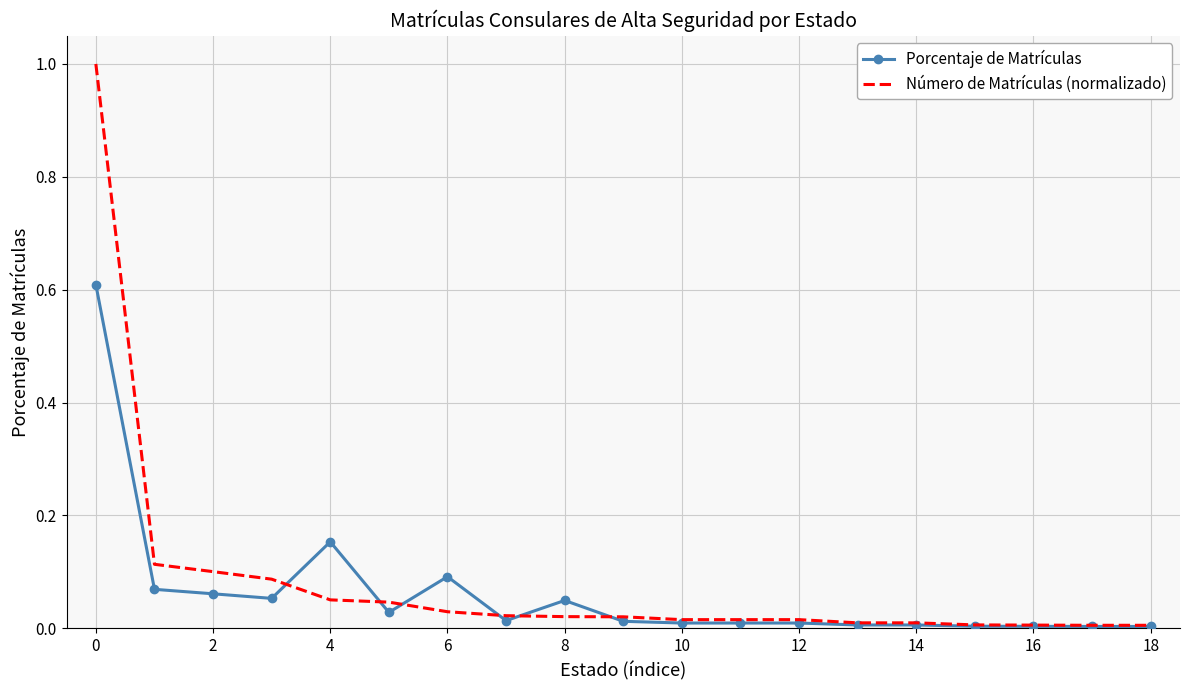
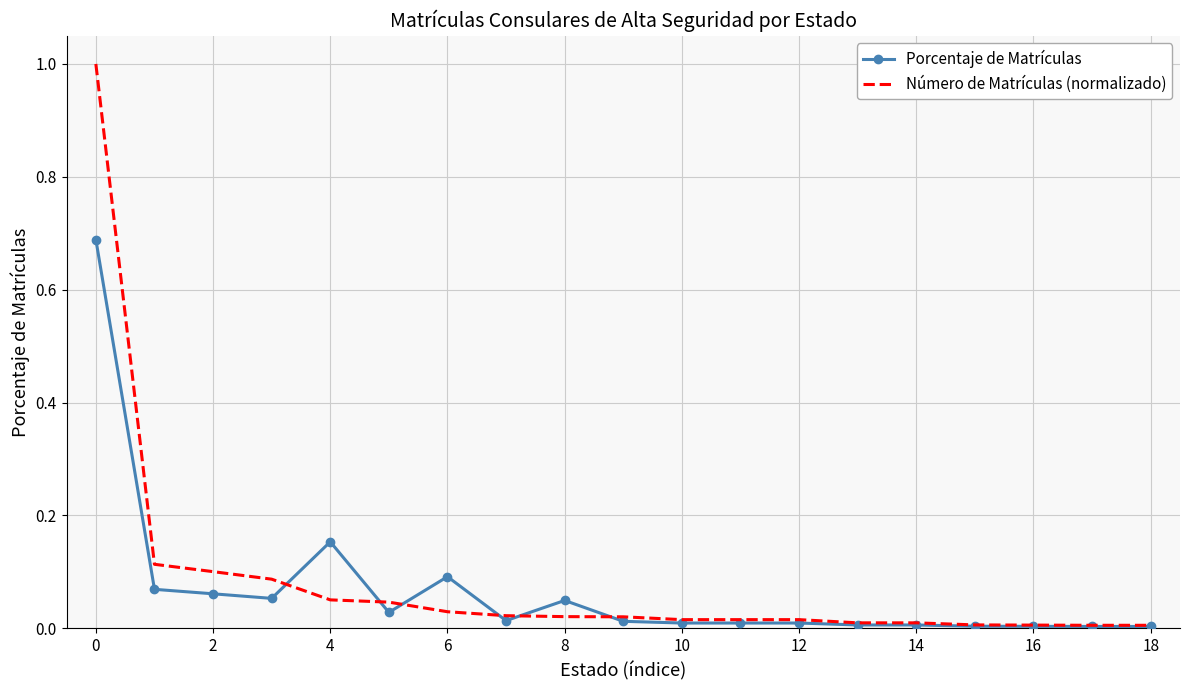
Porcentaje de Matrículas, 0: 0.61 -> 0.69
